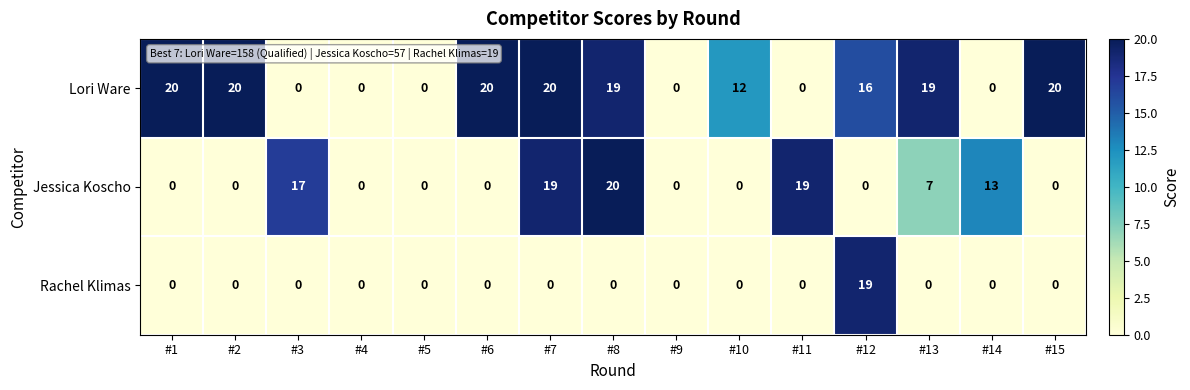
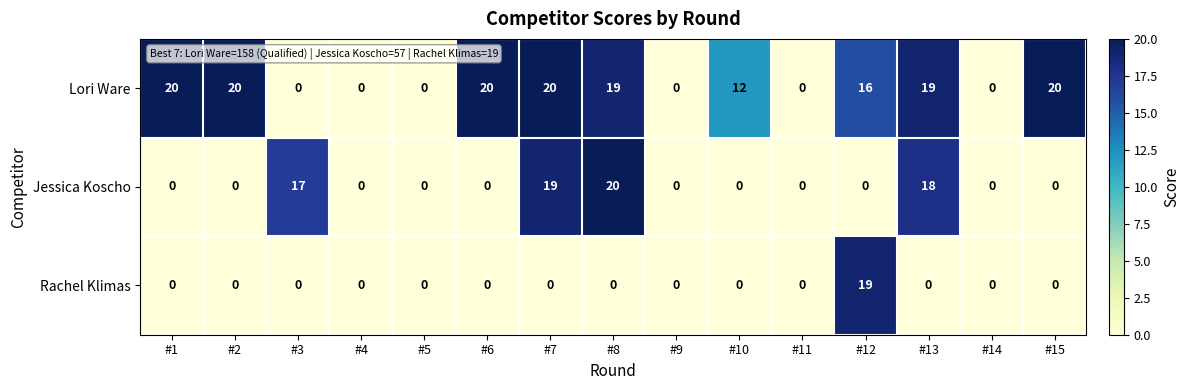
Jessica Koscho, #11: 19 -> 0
Jessica Koscho, #13: 7 -> 18
Jessica Koscho, #14: 13 -> 0
